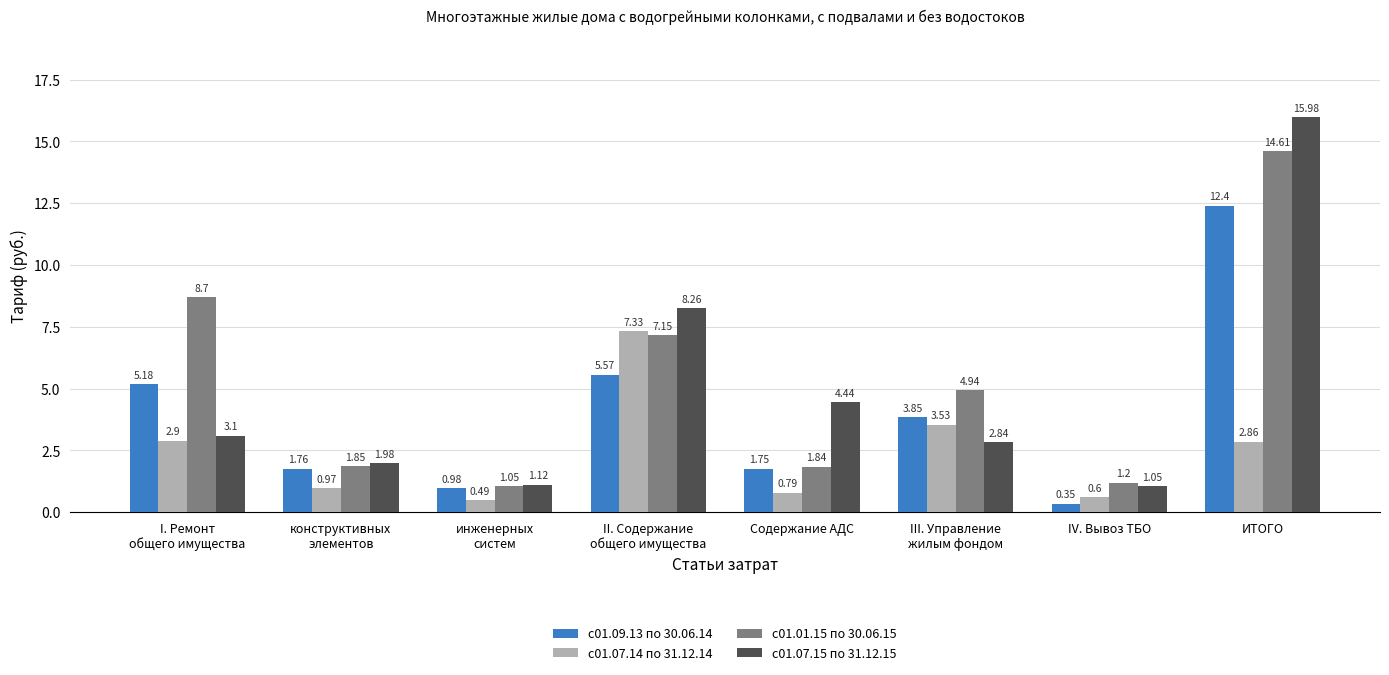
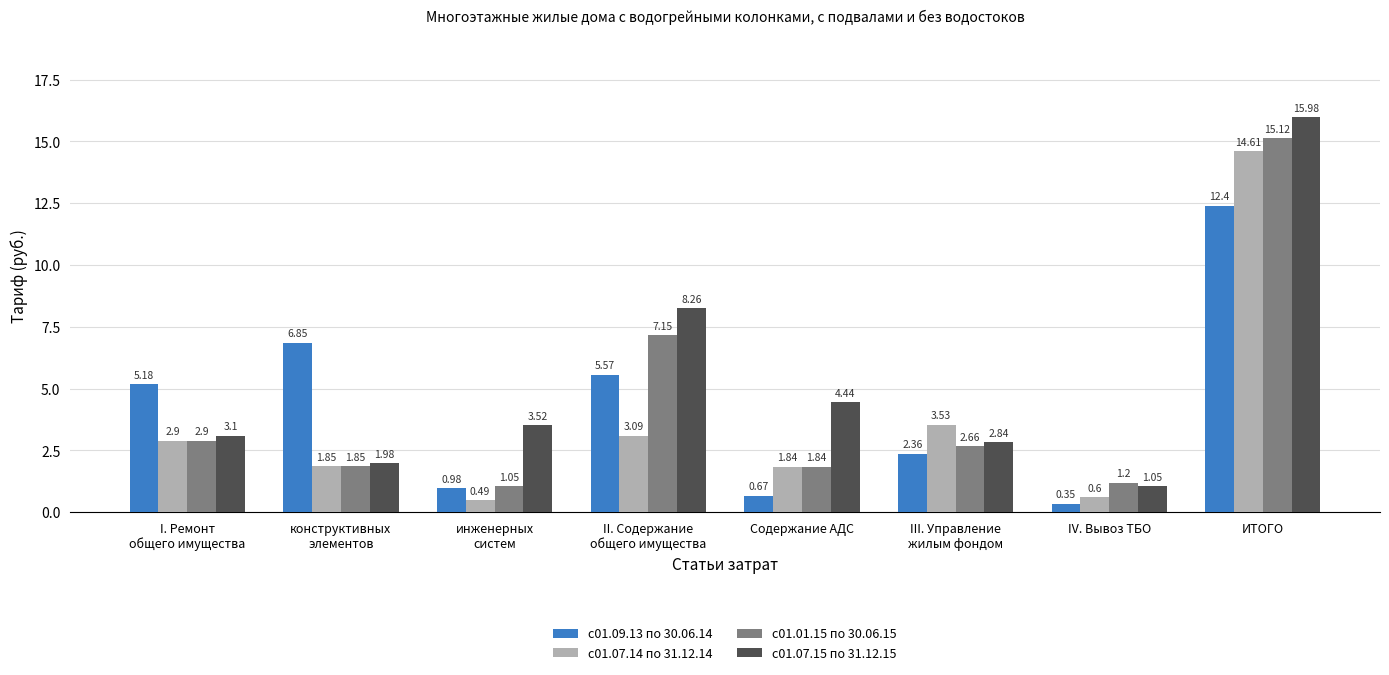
с01.01.15 по 30.06.15, I. Ремонт общего имущества: 8.7 -> 2.9
с01.09.13 по 30.06.14, конструктивных элементов: 1.76 -> 6.85
с01.07.14 по 31.12.14, конструктивных элементов: 0.97 -> 1.85
с01.07.15 по 31.12.15, инженерных систем: 1.12 -> 3.52
с01.07.14 по 31.12.14, II. Содержание общего имущества: 7.33 -> 3.09
с01.09.13 по 30.06.14, Содержание АДС: 1.75 -> 0.67
с01.07.14 по 31.12.14, Содержание АДС: 0.79 -> 1.84
с01.09.13 по 30.06.14, III. Управление жилым фондом: 3.85 -> 2.36
с01.01.15 по 30.06.15, III. Управление жилым фондом: 4.94 -> 2.66
с01.07.14 по 31.12.14, ИТОГО: 2.86 -> 14.61
с01.01.15 по 30.06.15, ИТОГО: 14.61 -> 15.12
